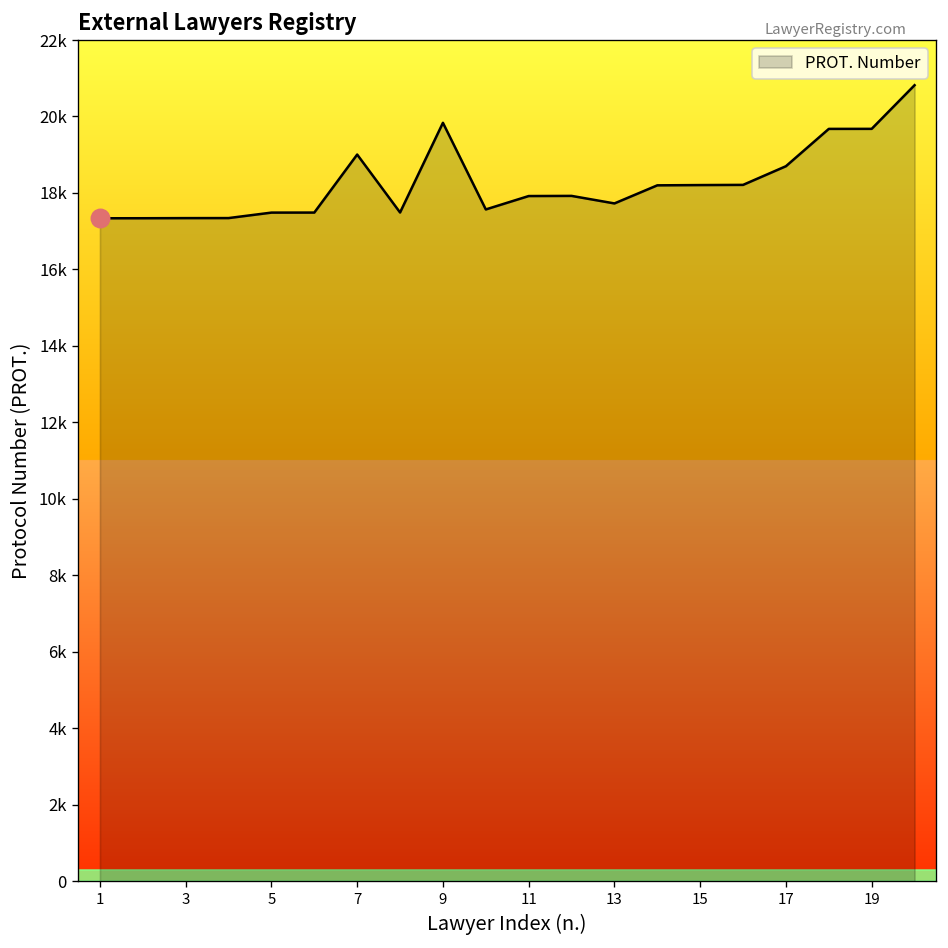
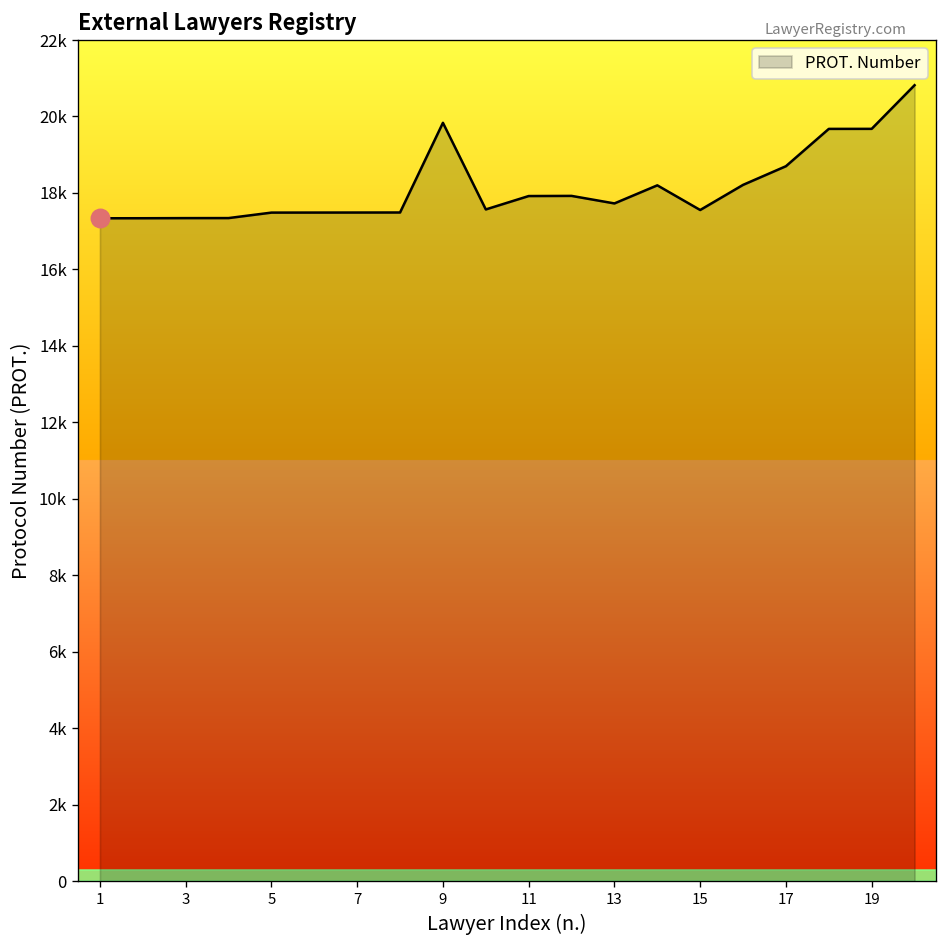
PROT. Number, 7: 19000 -> 17500
PROT. Number, 15: 18200 -> 17600
